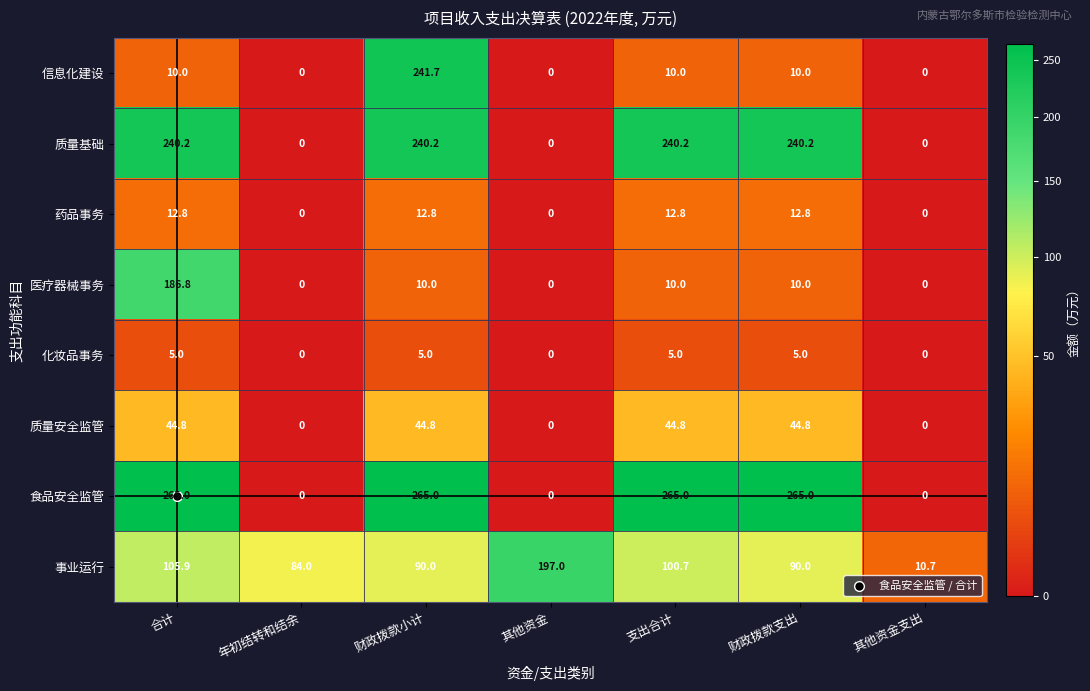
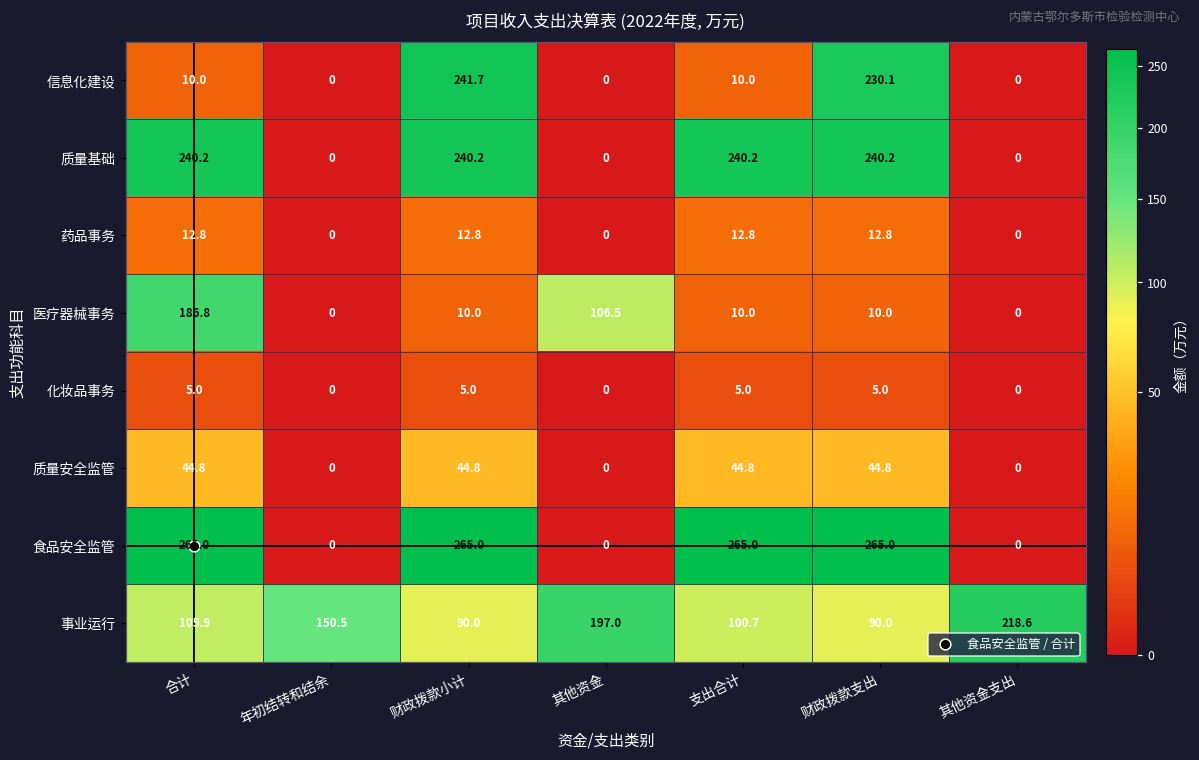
信息化建设, 财政拨款支出: 10.0 -> 230.1
医疗器械事务, 其他资金: 0 -> 106.5
事业运行, 年初结转和结余: 84.0 -> 150.5
事业运行, 其他资金支出: 10.7 -> 218.6
